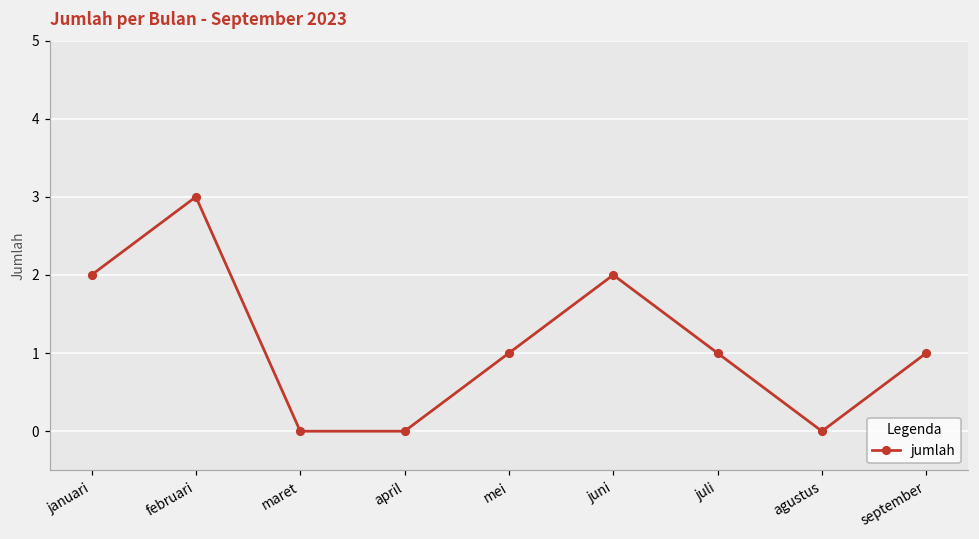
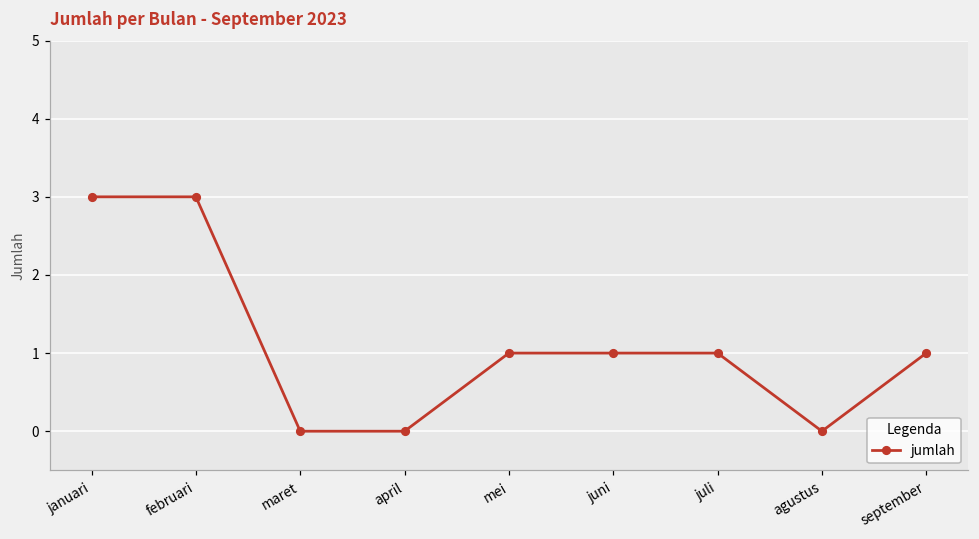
januari: 2 -> 3
juni: 2 -> 1
